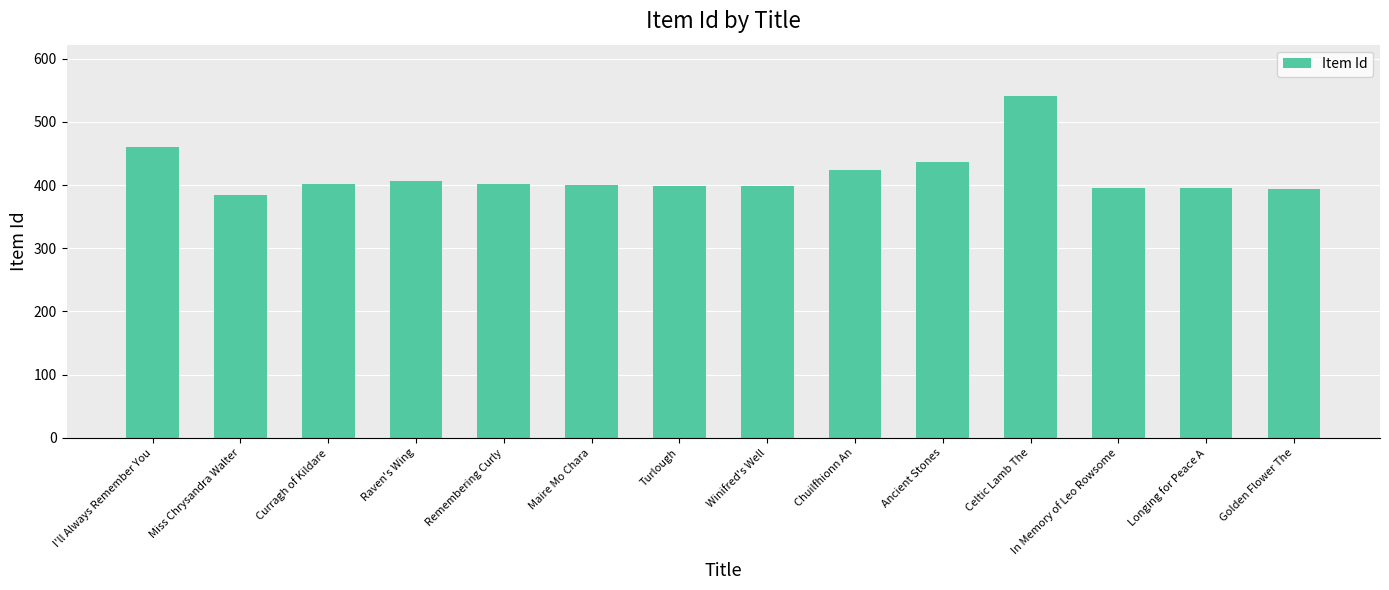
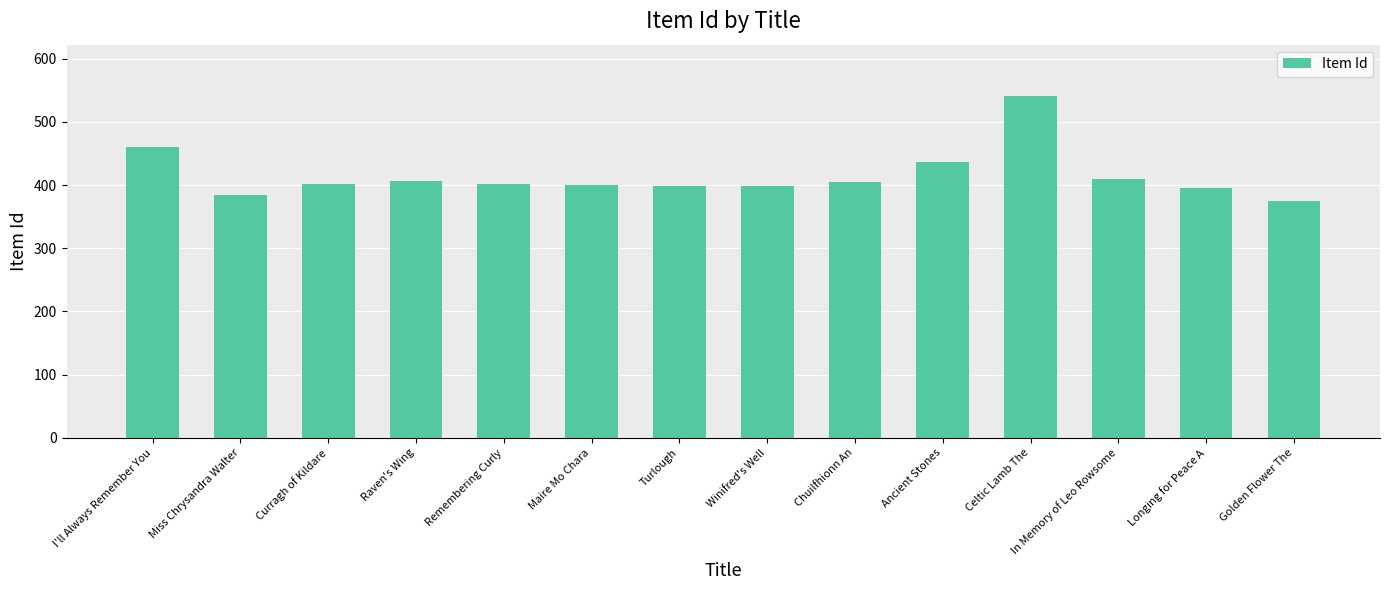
Chuilfhionn An: 420 -> 410
In Memory of Leo Rowsome: 400 -> 410
Golden Flower The: 390 -> 380
